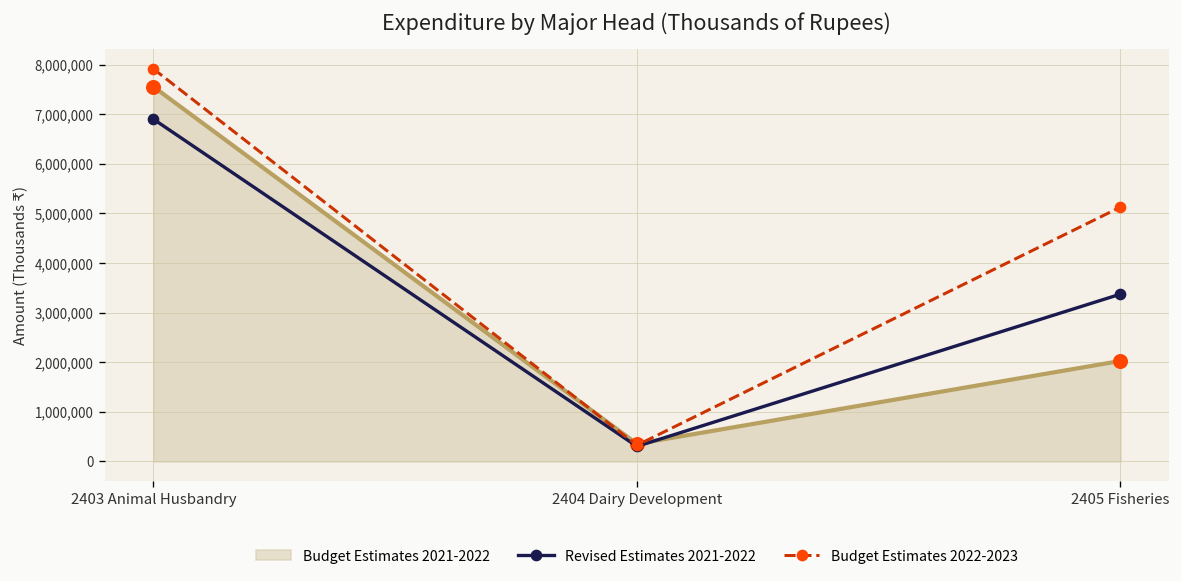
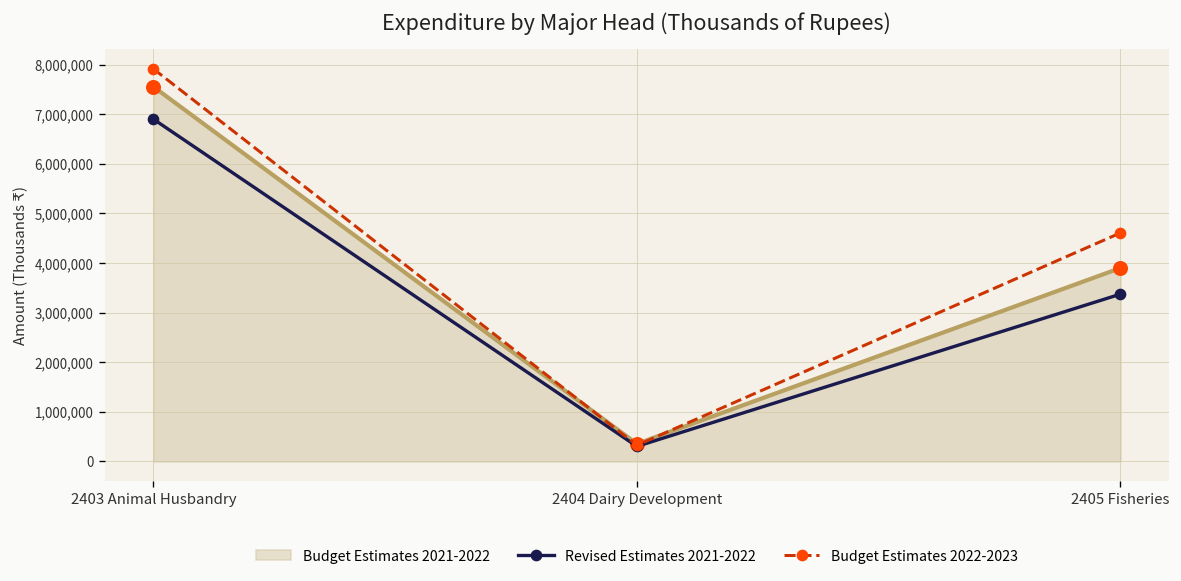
Budget Estimates 2021-2022, 2405 Fisheries: 2,000,000 -> 3,900,000
Budget Estimates 2022-2023, 2405 Fisheries: 5,100,000 -> 4,600,000
